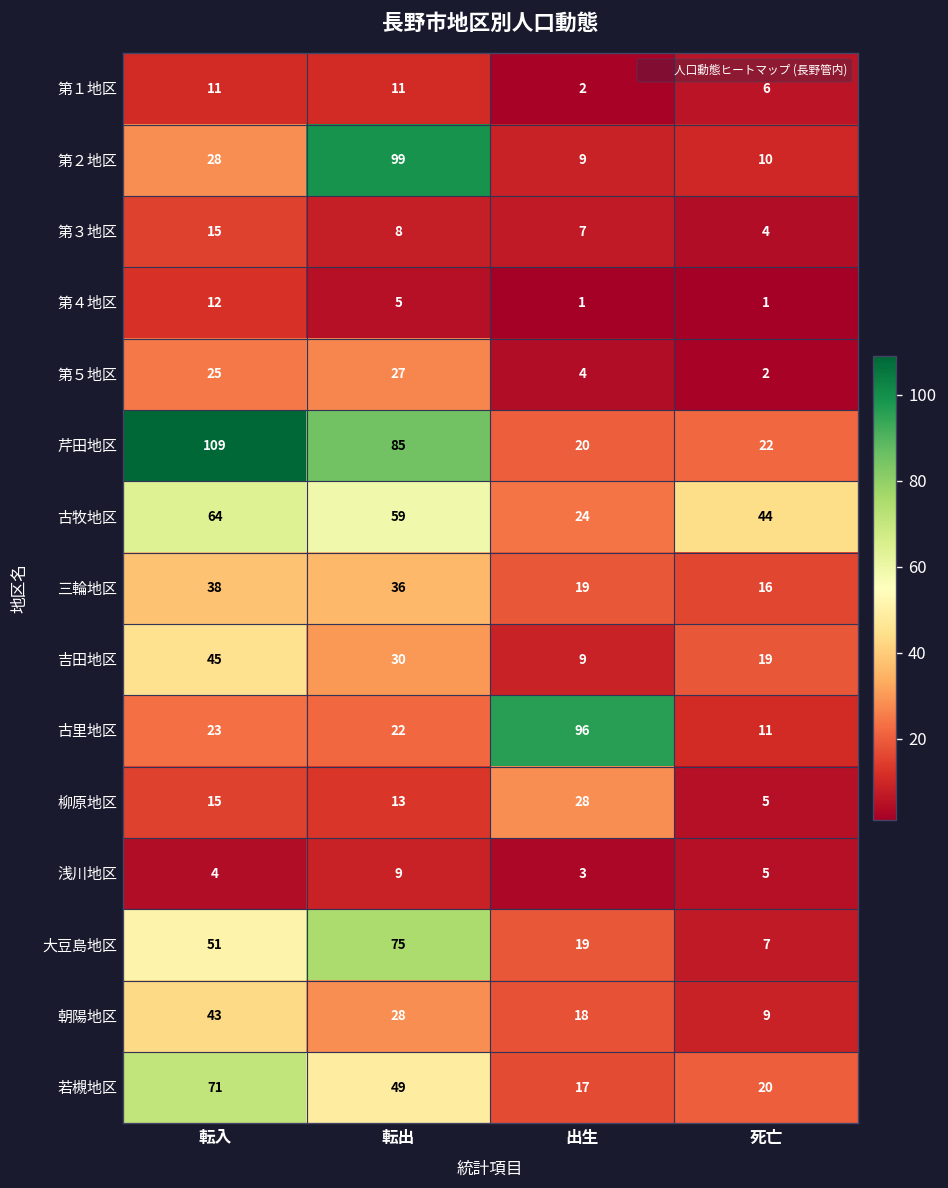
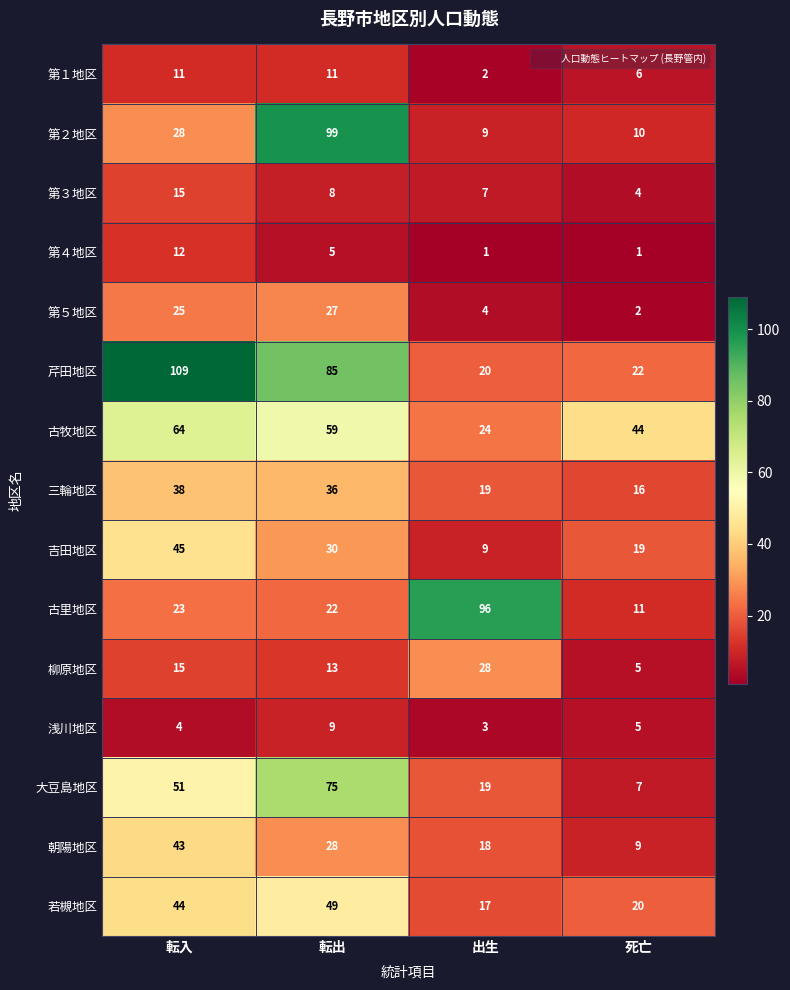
若槻地区, 転入: 71 -> 44
